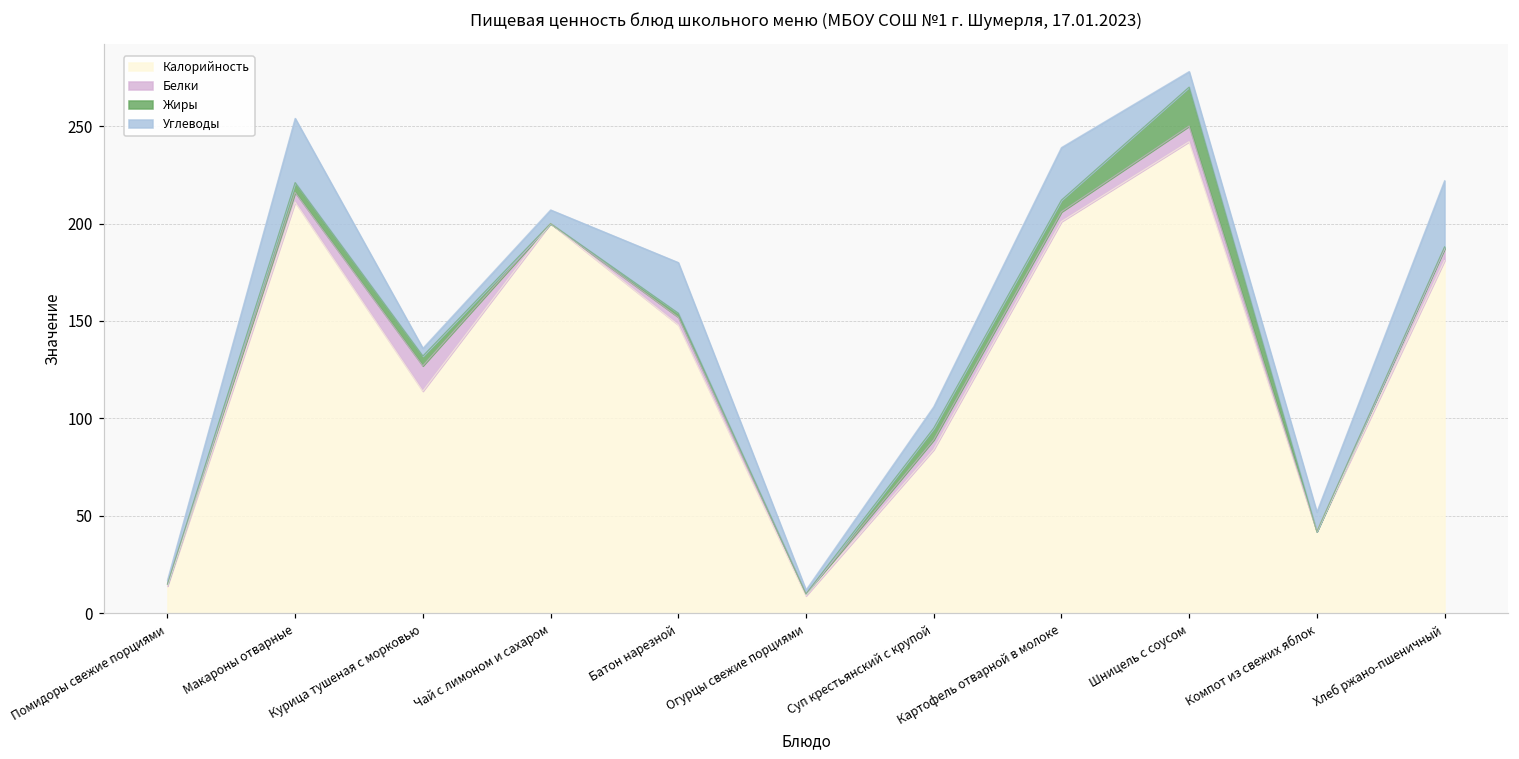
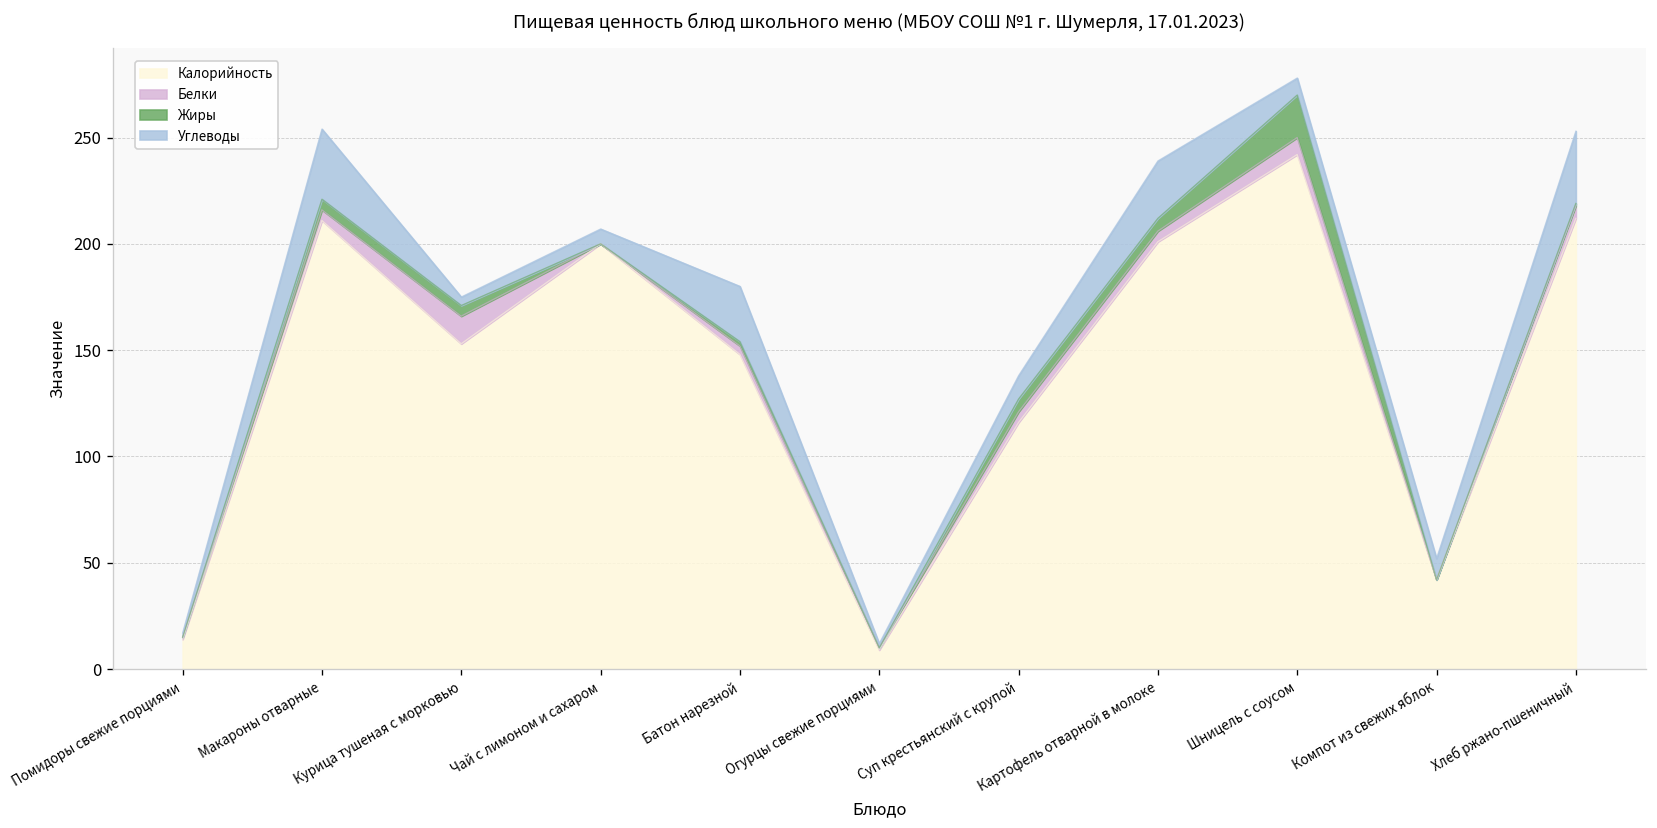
Калорийность, Курица тушеная с морковью: 114 -> 153
Калорийность, Суп крестьянский с крупой: 84 -> 116
Калорийность, Хлеб ржано-пшеничный: 181 -> 212
